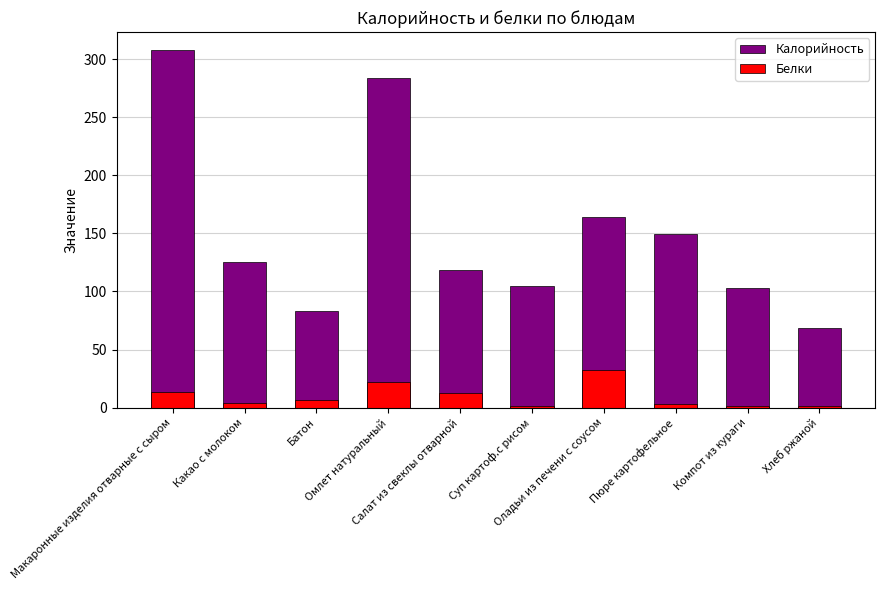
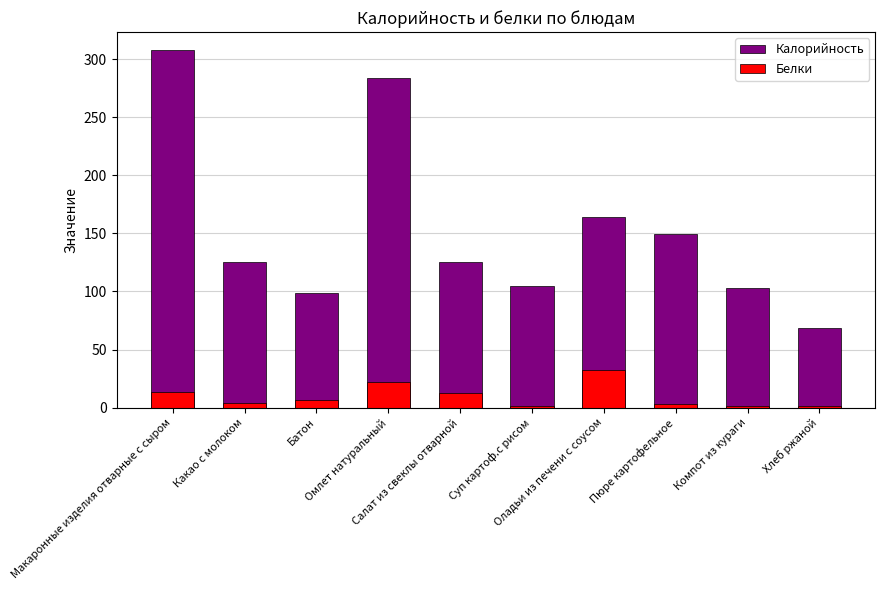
Калорийность, Батон: 83 -> 99
Калорийность, Салат из свеклы отварной: 119 -> 126
